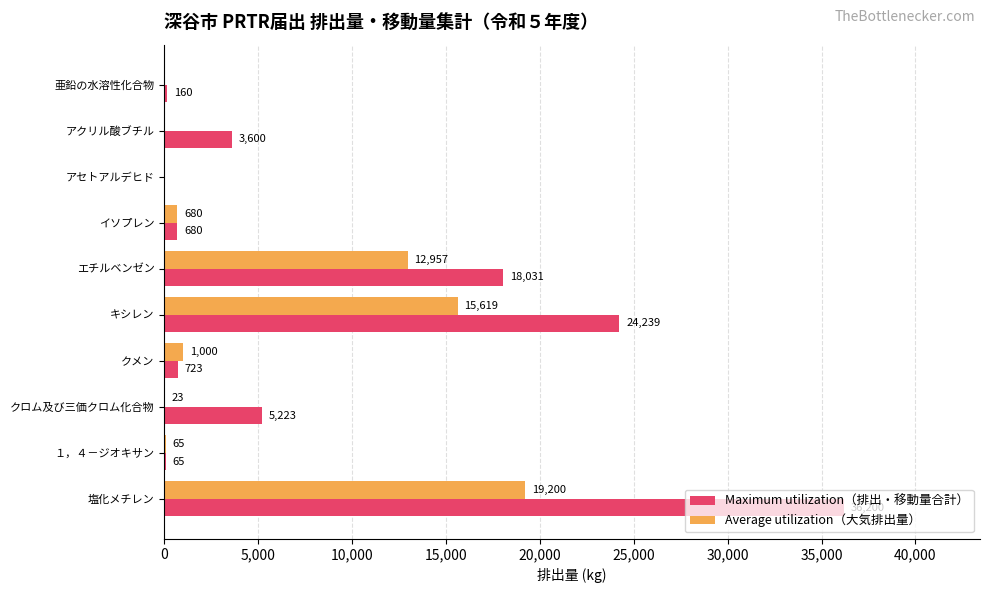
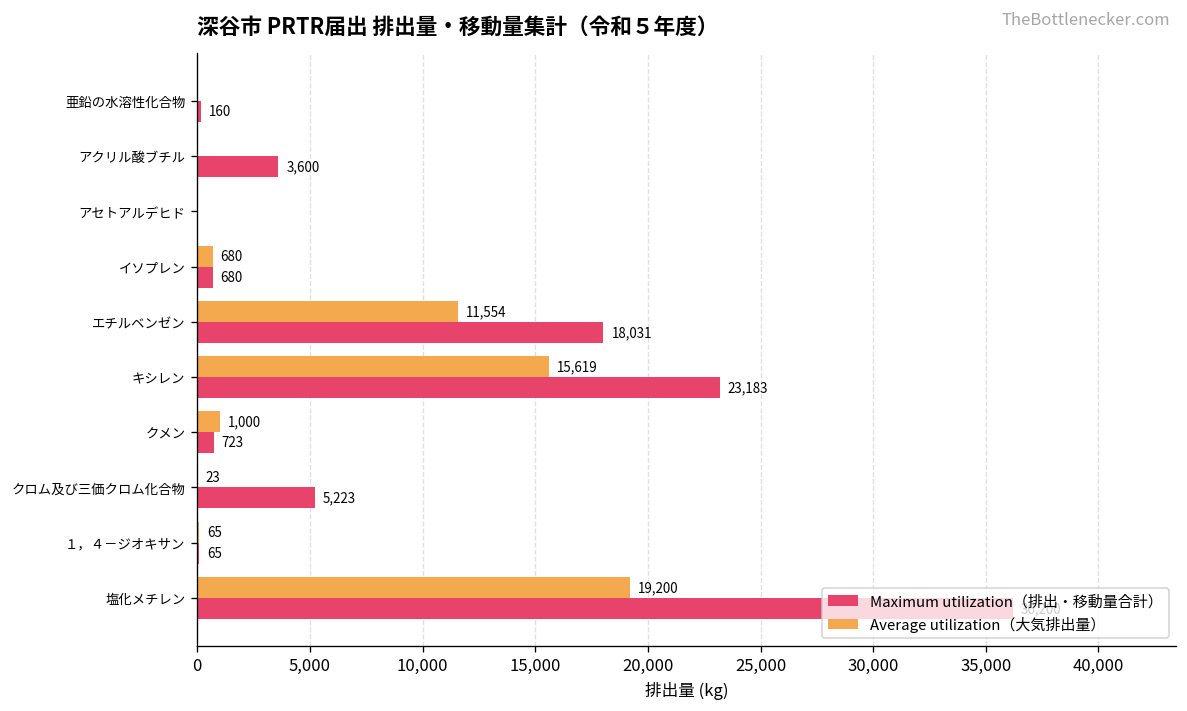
Average utilization（大気排出量）, エチルベンゼン: 12,957 -> 11,554
Maximum utilization（排出・移動量合計）, キシレン: 24,239 -> 23,183
